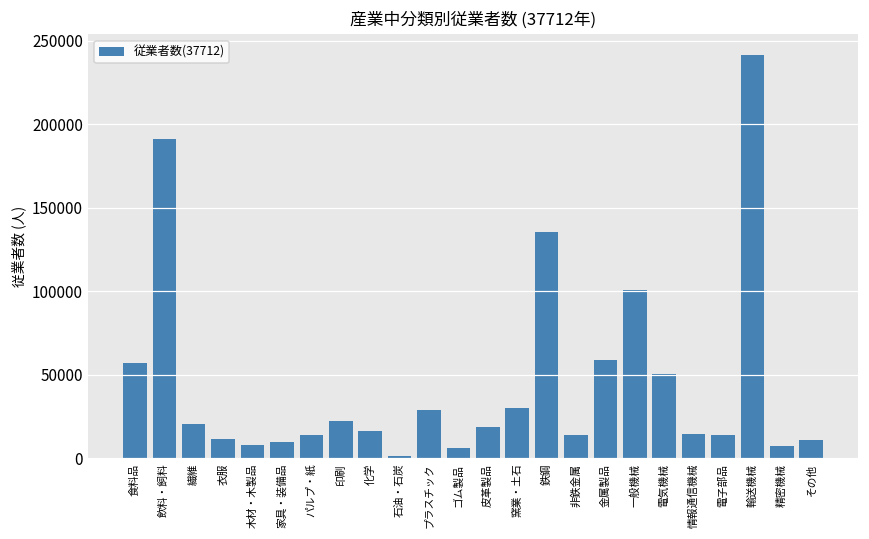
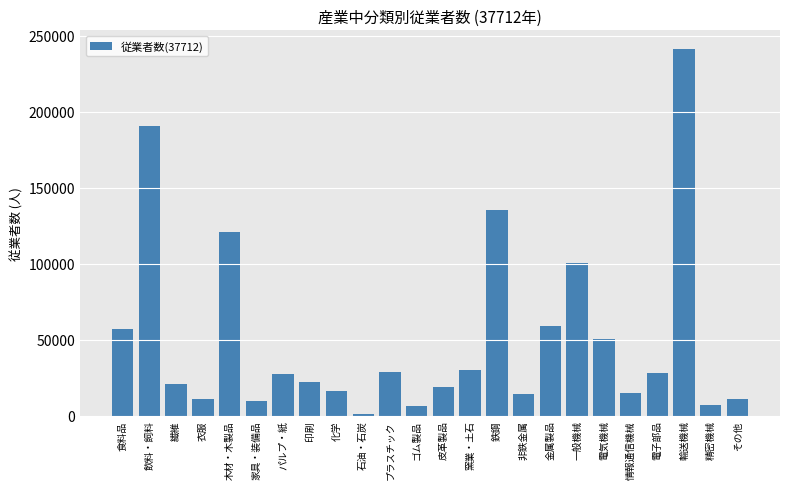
木材・木製品: 8000 -> 121000
パルプ・紙: 14000 -> 27000
電子部品: 14000 -> 28000
